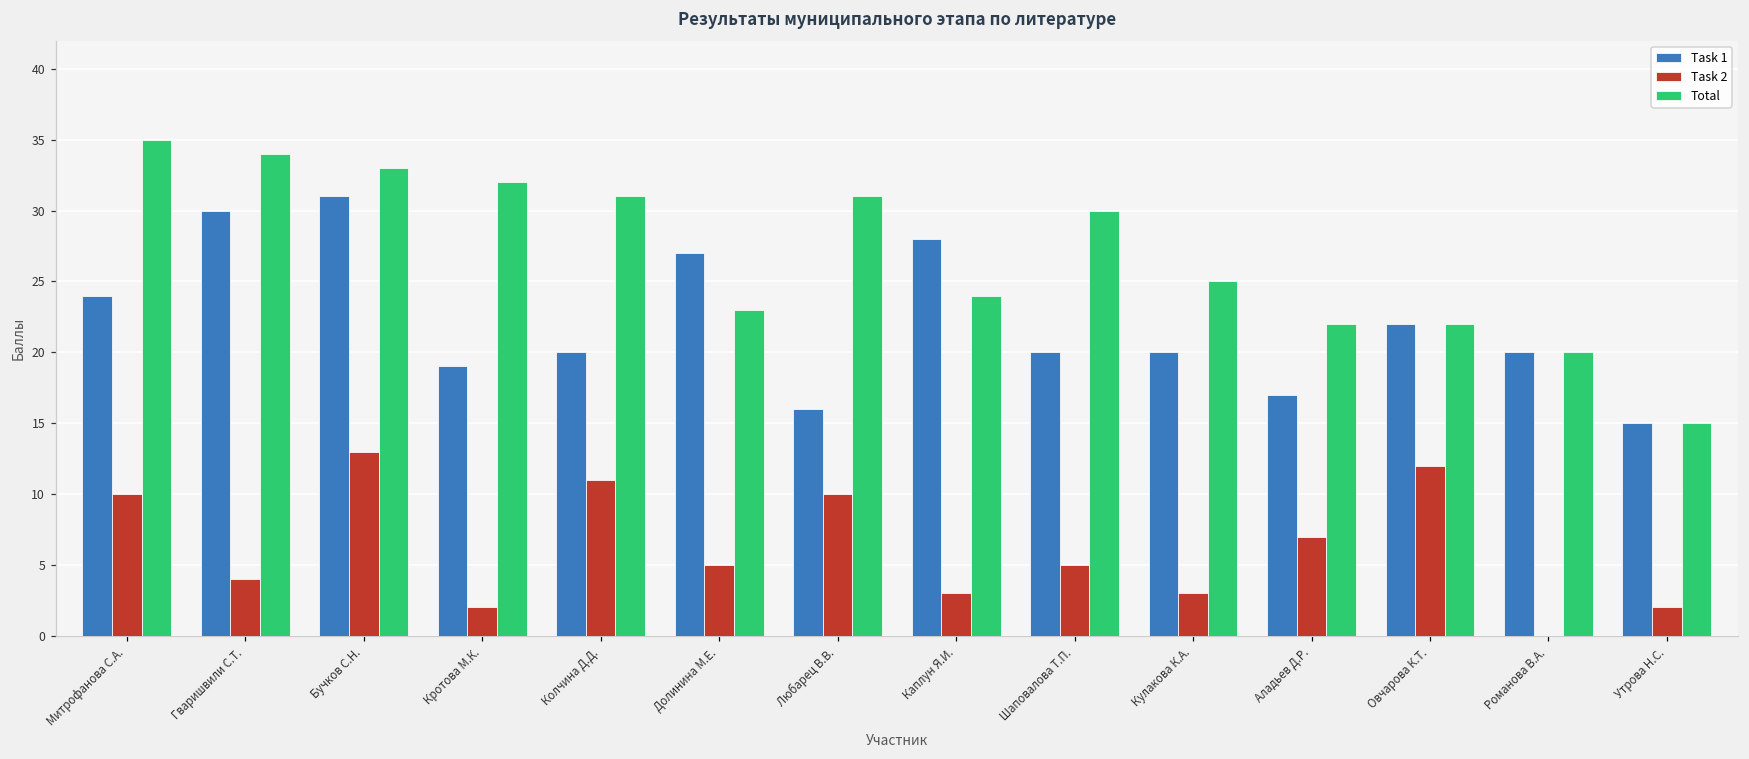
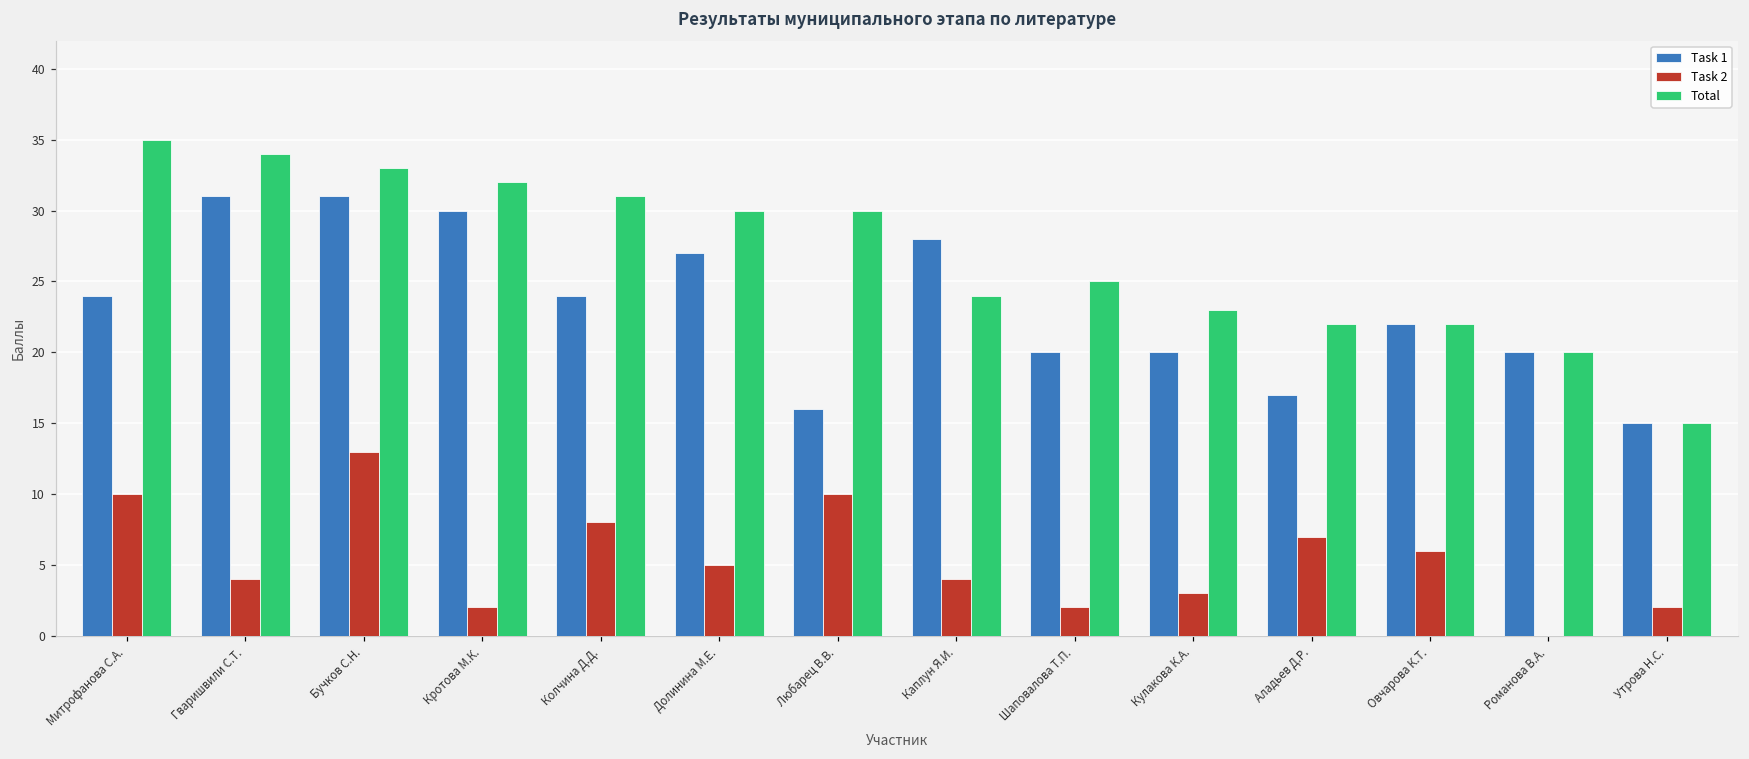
Task 1, Гваришвили С.Т.: 30 -> 31
Task 1, Кротова М.К.: 19 -> 30
Task 1, Колчина Д.Д.: 20 -> 24
Task 2, Колчина Д.Д.: 11 -> 8
Total, Долинина М.Е.: 23 -> 30
Total, Любарец В.В.: 31 -> 30
Task 2, Каплун Я.И.: 3 -> 4
Task 2, Шаповалова Т.П.: 5 -> 2
Total, Шаповалова Т.П.: 30 -> 25
Total, Кулакова К.А.: 25 -> 23
Task 2, Овчарова К.Т.: 12 -> 6
